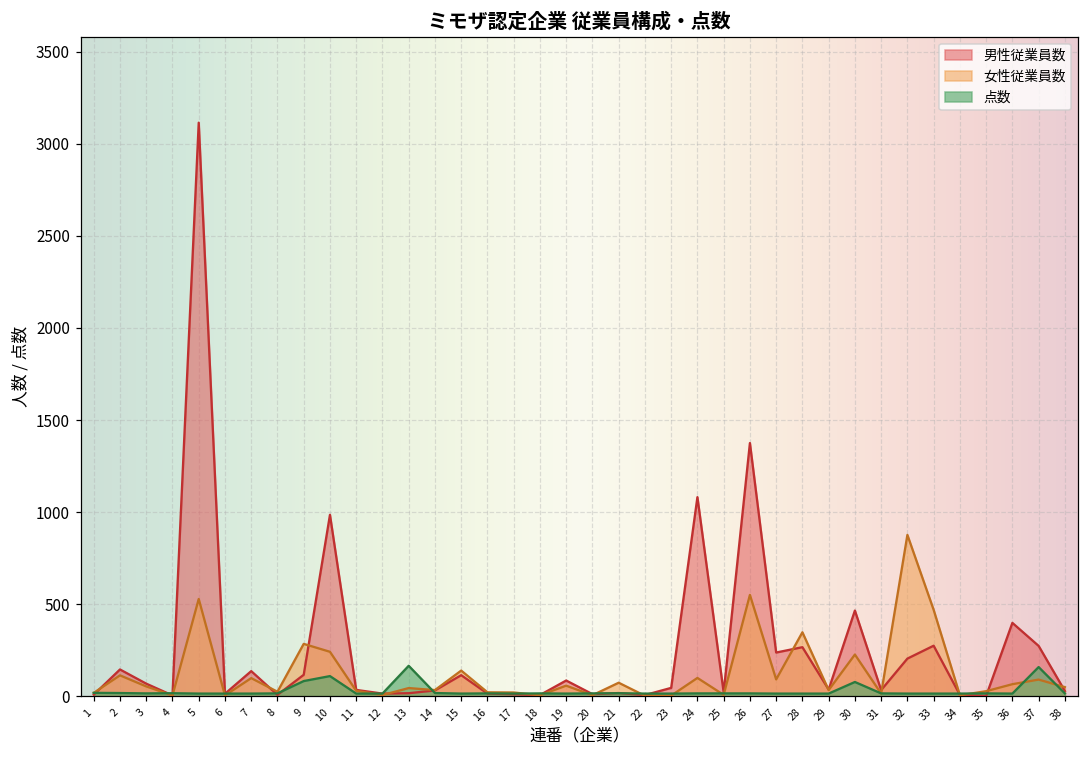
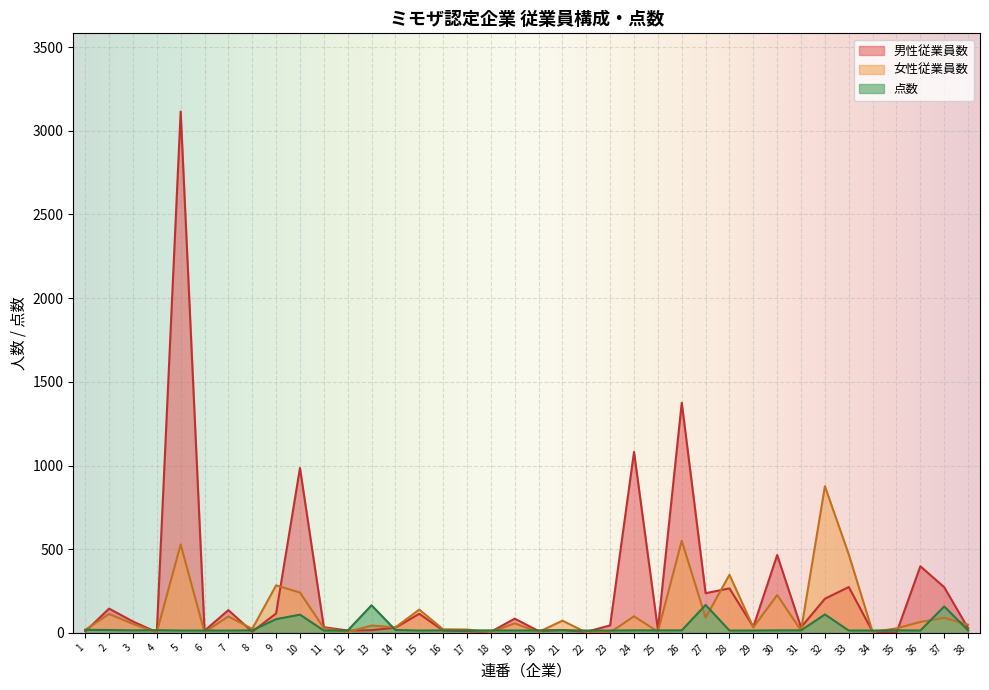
点数, 27: 10 -> 170
点数, 30: 80 -> 20
点数, 32: 10 -> 110
